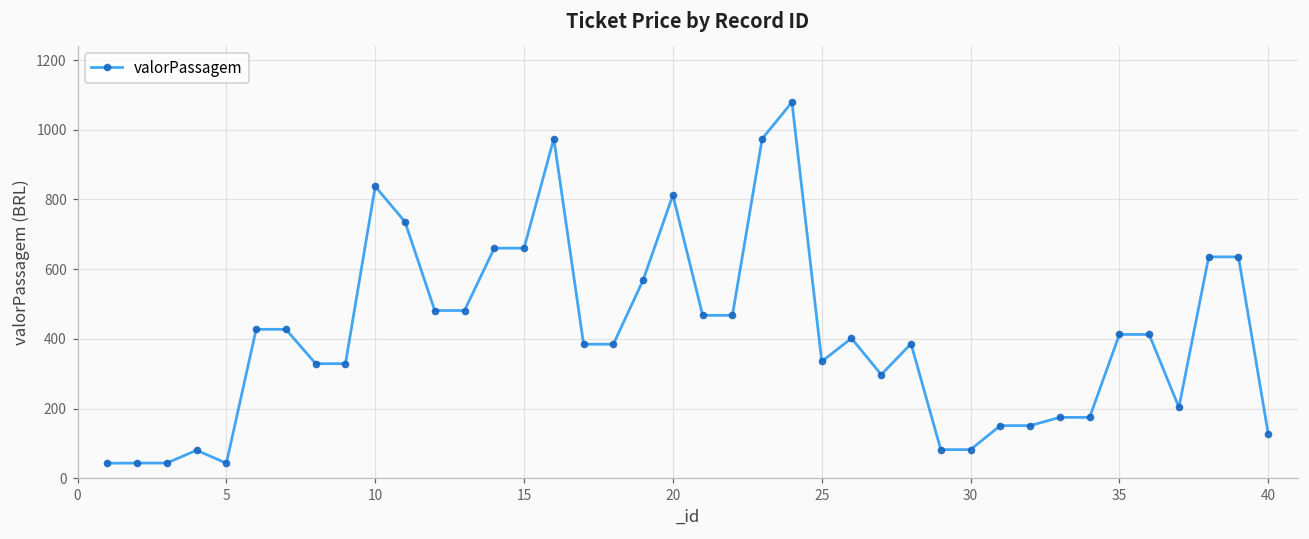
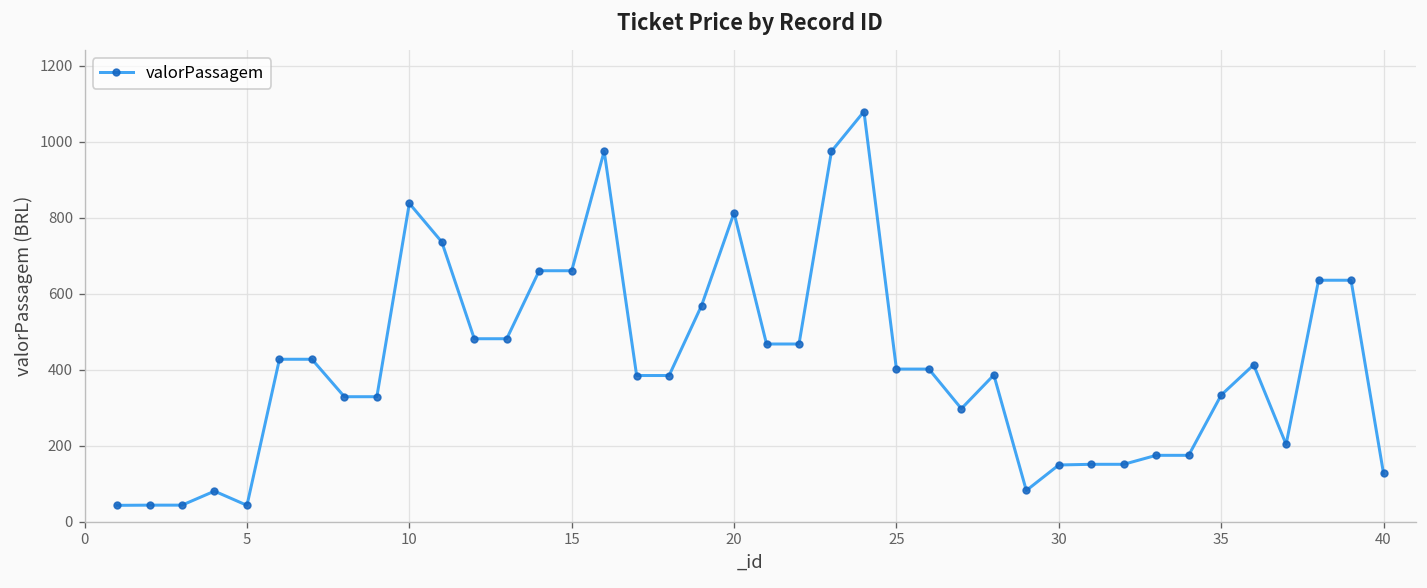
25: 340 -> 400
30: 80 -> 150
35: 410 -> 330
